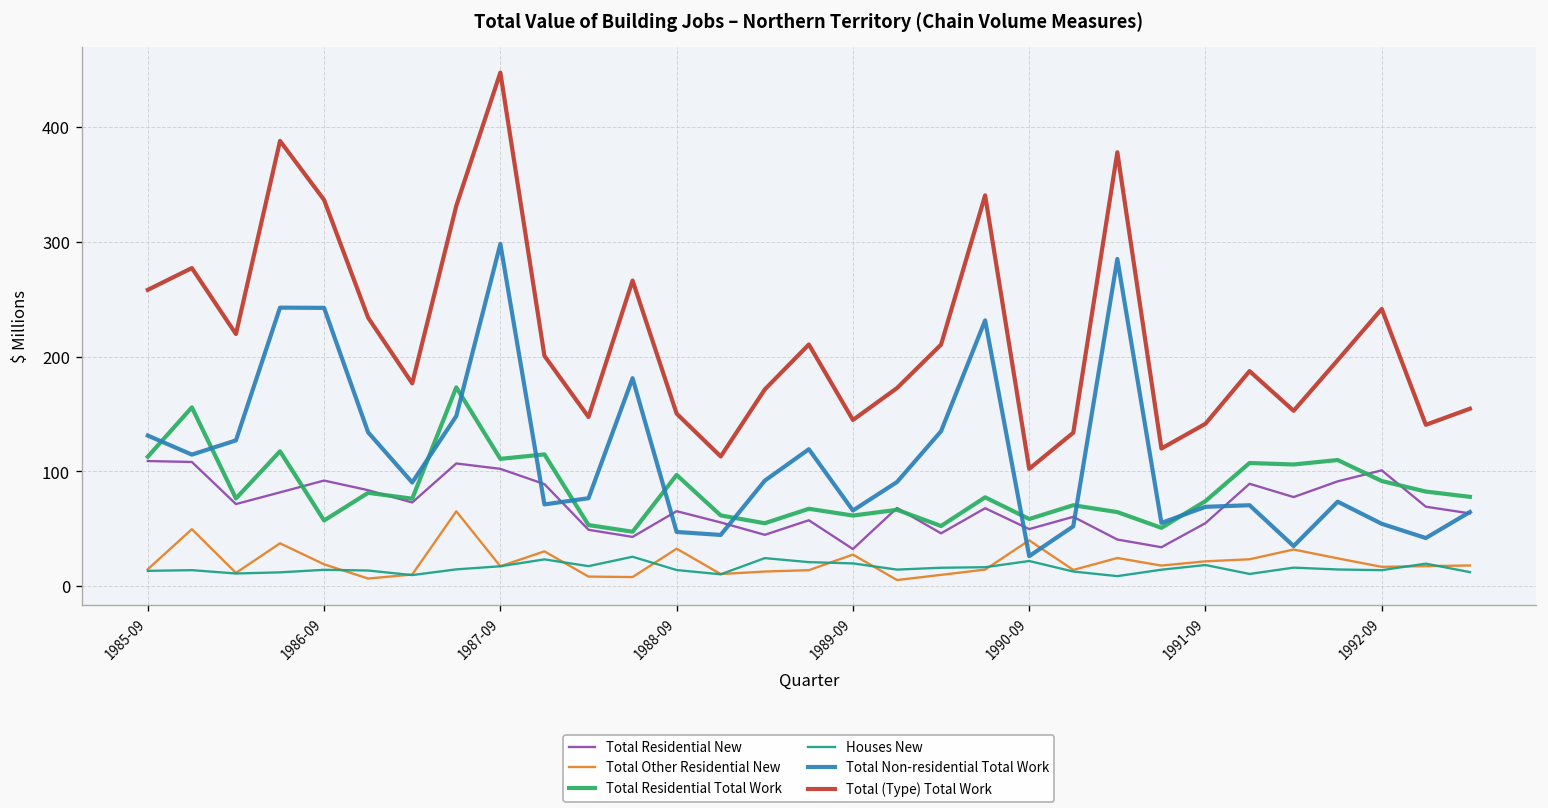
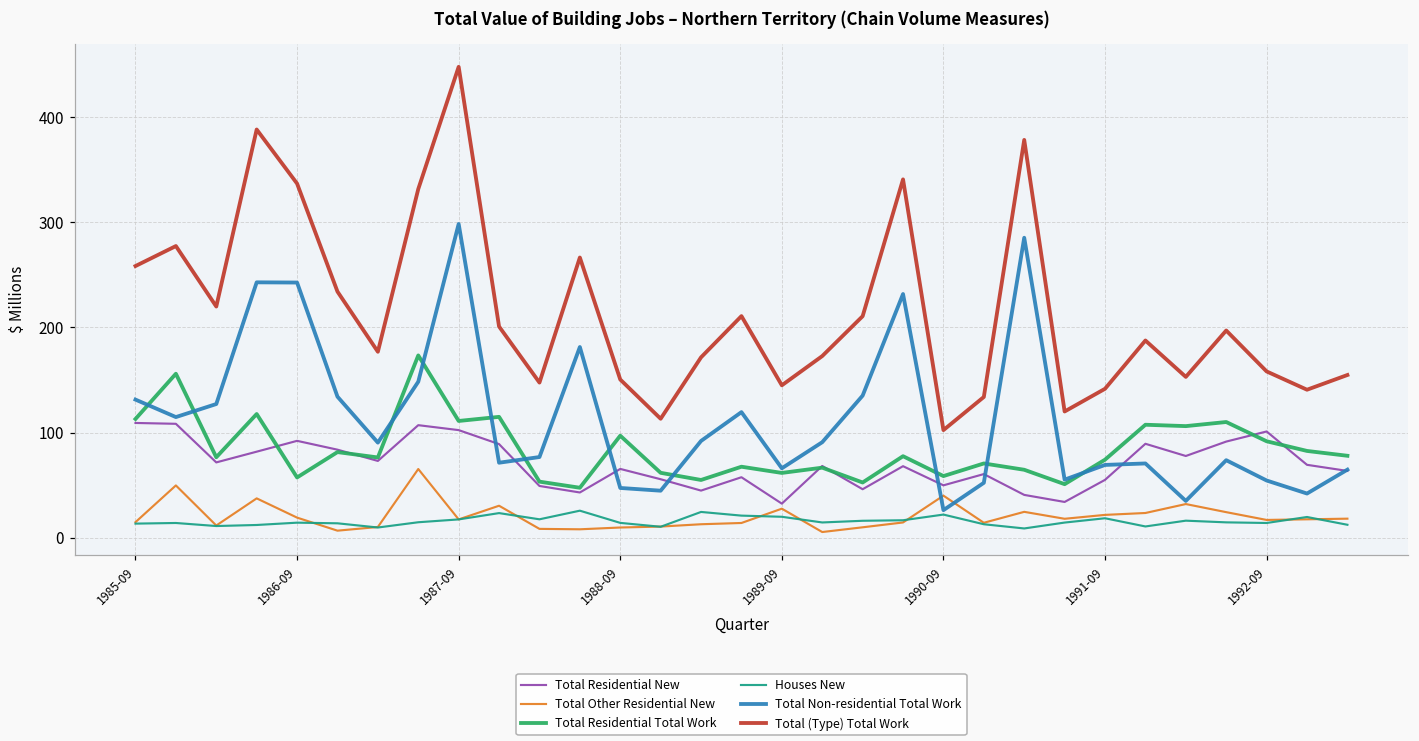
Total Other Residential New, 1988-09: 30 -> 10
Total (Type) Total Work, 1992-09: 240 -> 160
